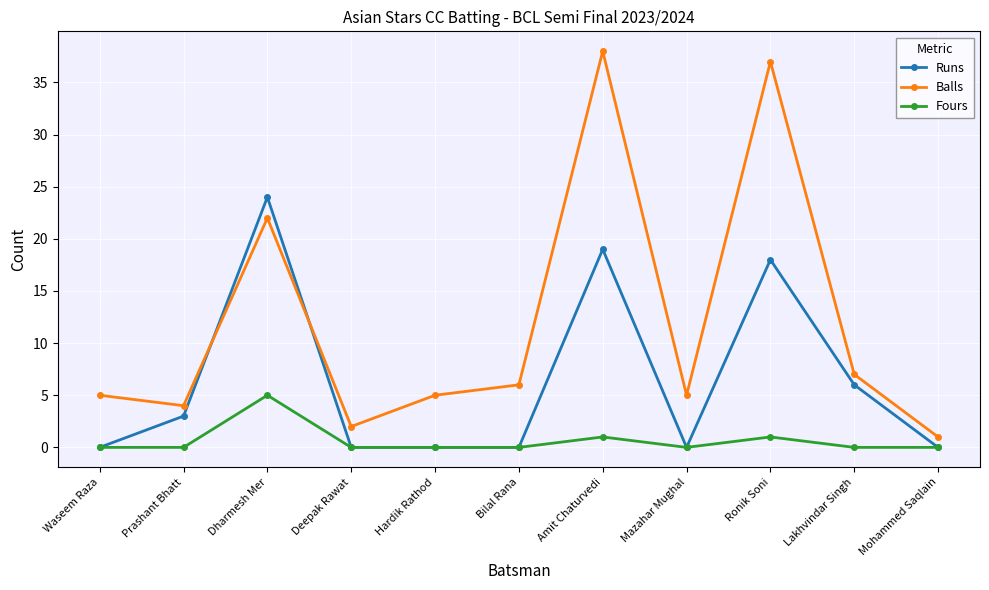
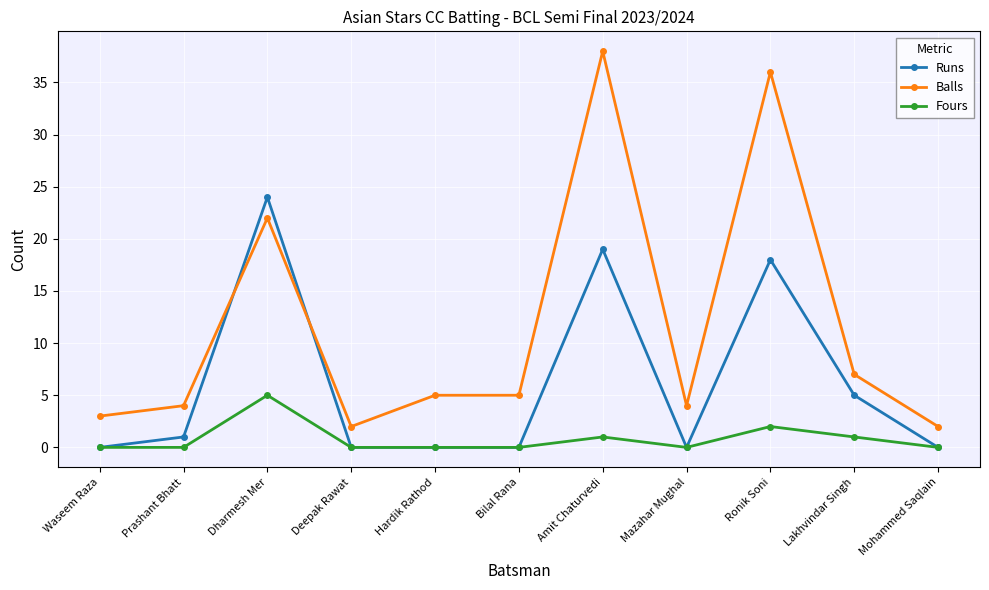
Balls, Waseem Raza: 5 -> 3
Runs, Prashant Bhatt: 3 -> 1
Balls, Bilal Rana: 6 -> 5
Balls, Mazahar Mughal: 5 -> 4
Balls, Ronik Soni: 37 -> 36
Fours, Ronik Soni: 1 -> 2
Runs, Lakhvindar Singh: 6 -> 5
Fours, Lakhvindar Singh: 0 -> 1
Balls, Mohammed Saqlain: 1 -> 2
